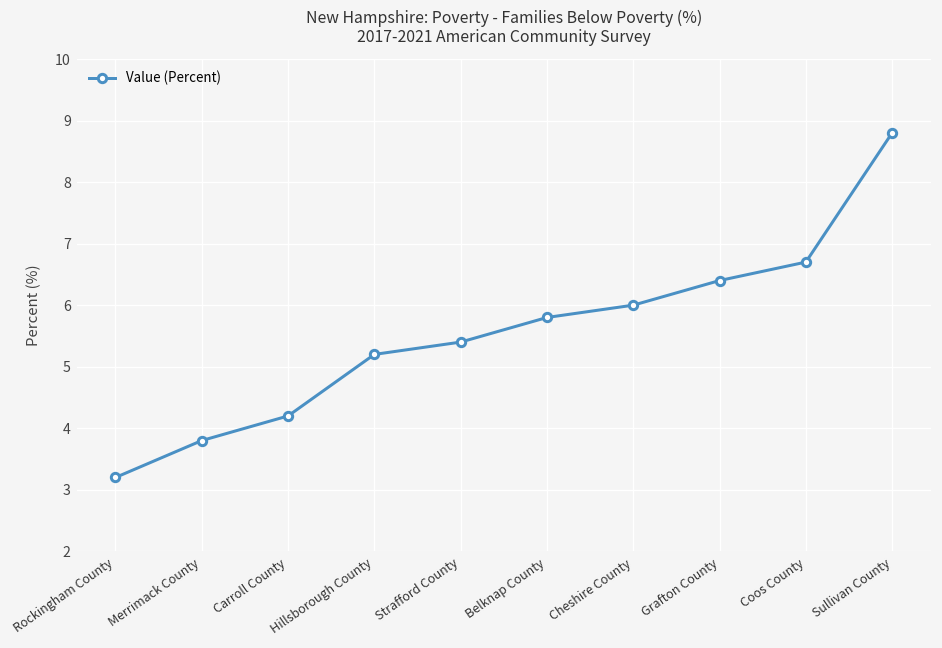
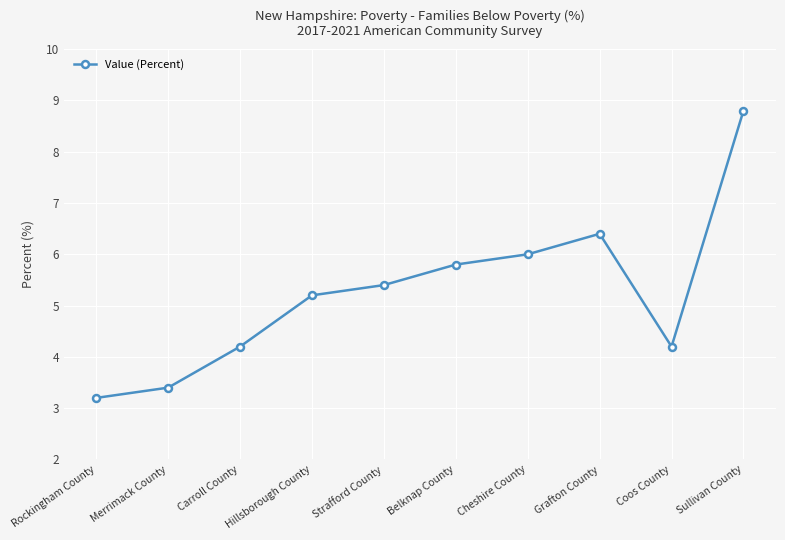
Merrimack County: 3.8 -> 3.4
Coos County: 6.7 -> 4.2
